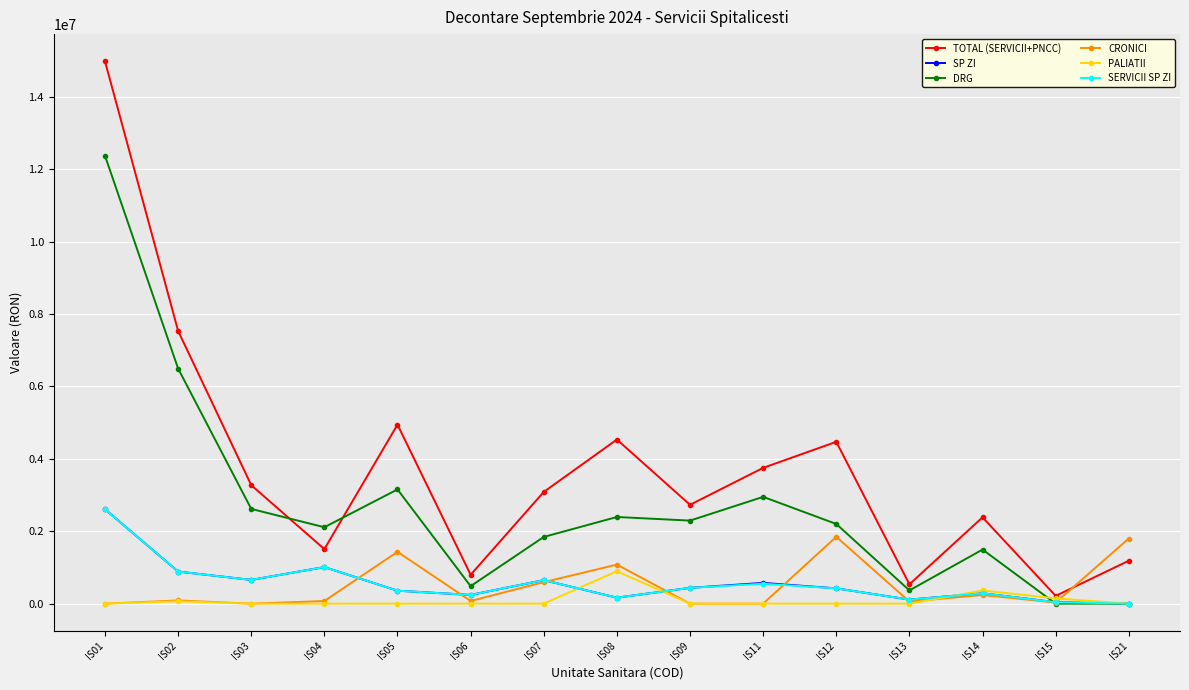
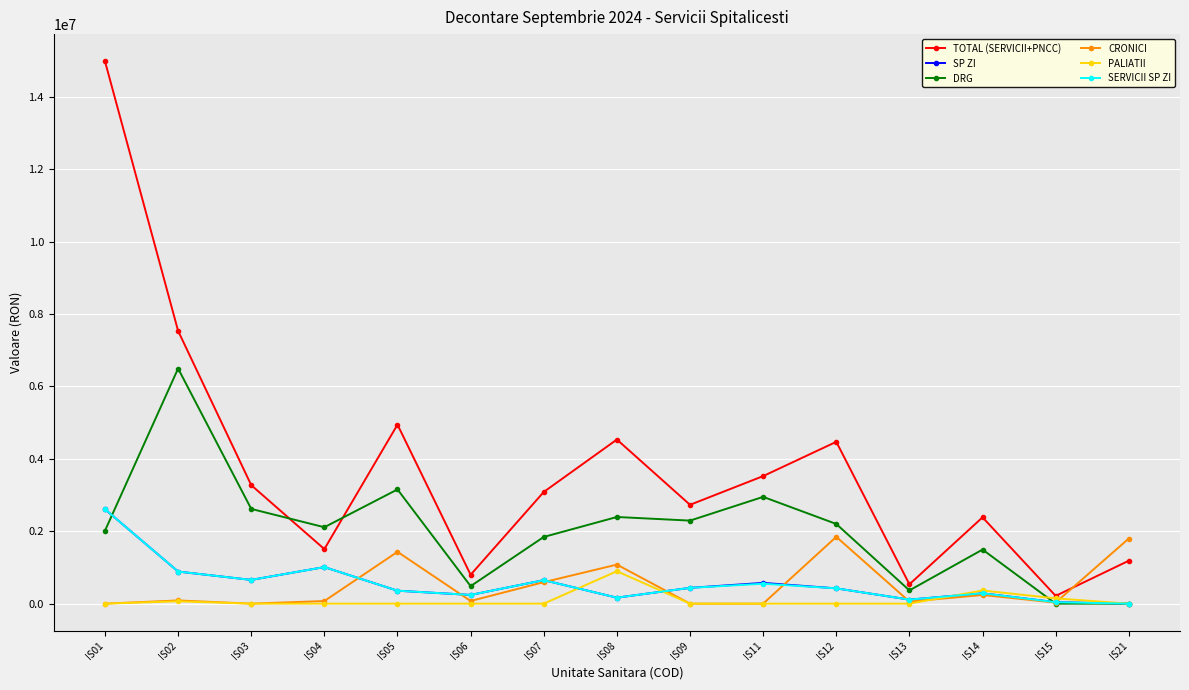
DRG, IS01: 12400000 -> 2000000
TOTAL (SERVICII+PNCC), IS11: 3800000 -> 3500000
